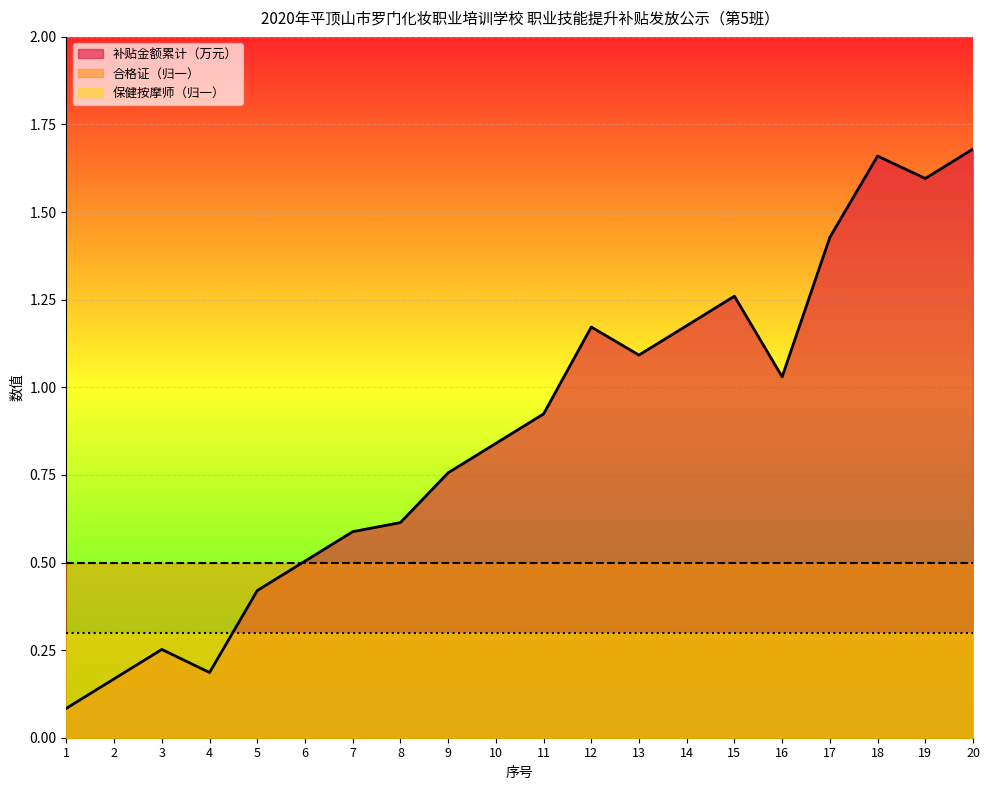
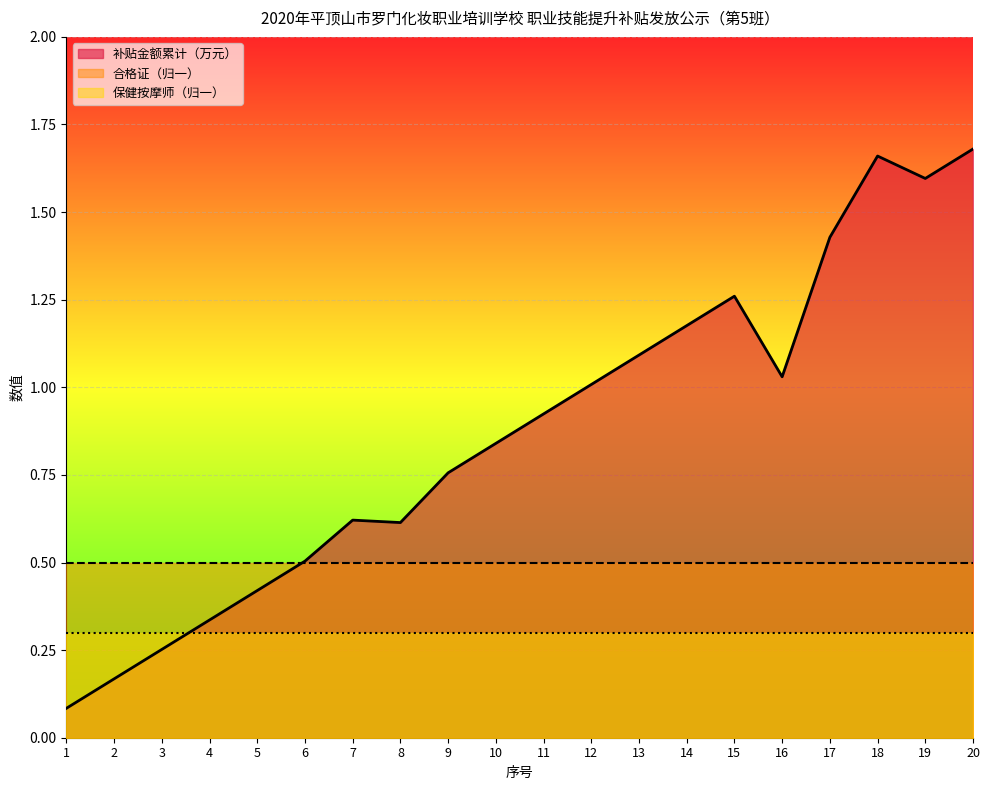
补贴金额累计（万元）, 4: 0.19 -> 0.34
补贴金额累计（万元）, 7: 0.59 -> 0.62
补贴金额累计（万元）, 12: 1.17 -> 1.01
